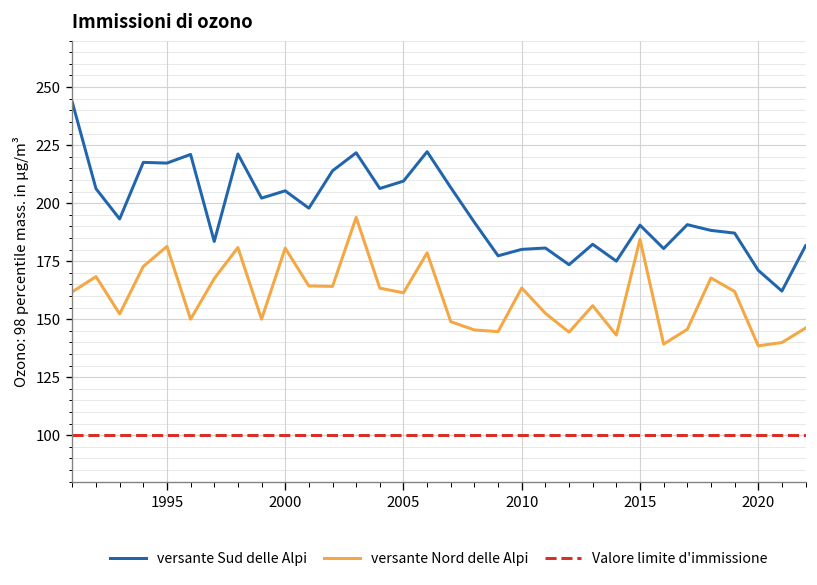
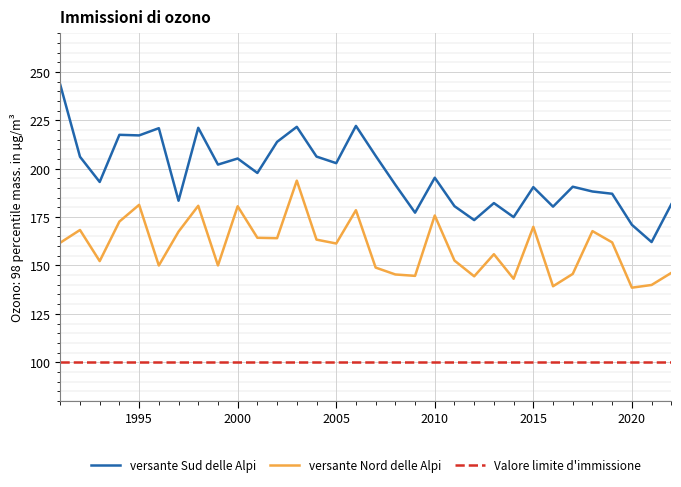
versante Sud delle Alpi, 2005: 209 -> 203
versante Sud delle Alpi, 2010: 180 -> 195
versante Nord delle Alpi, 2010: 163 -> 176
versante Nord delle Alpi, 2015: 184 -> 170
